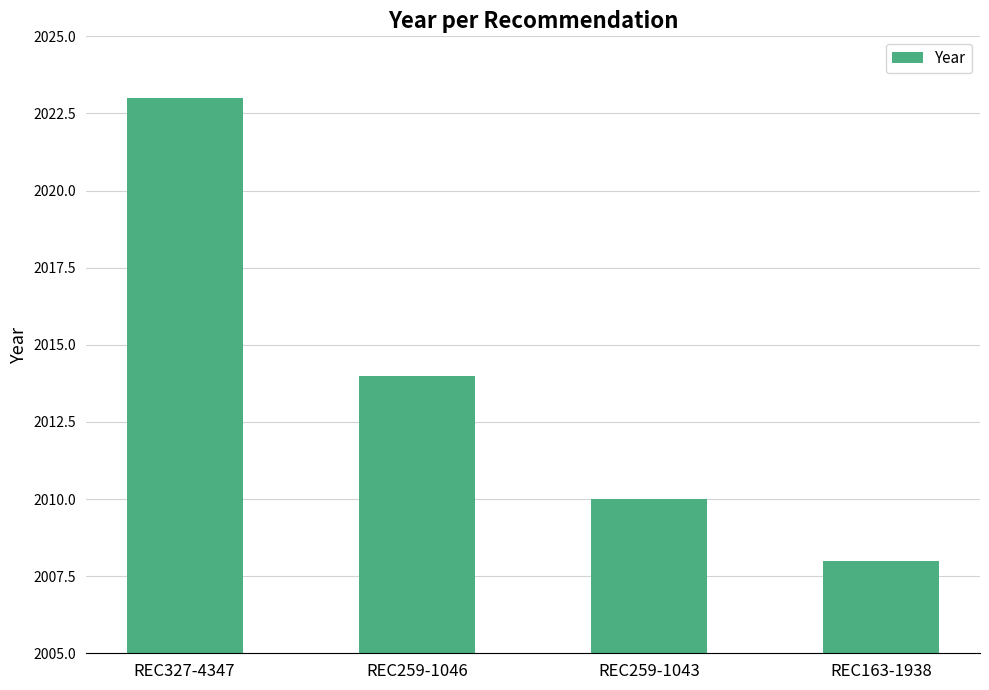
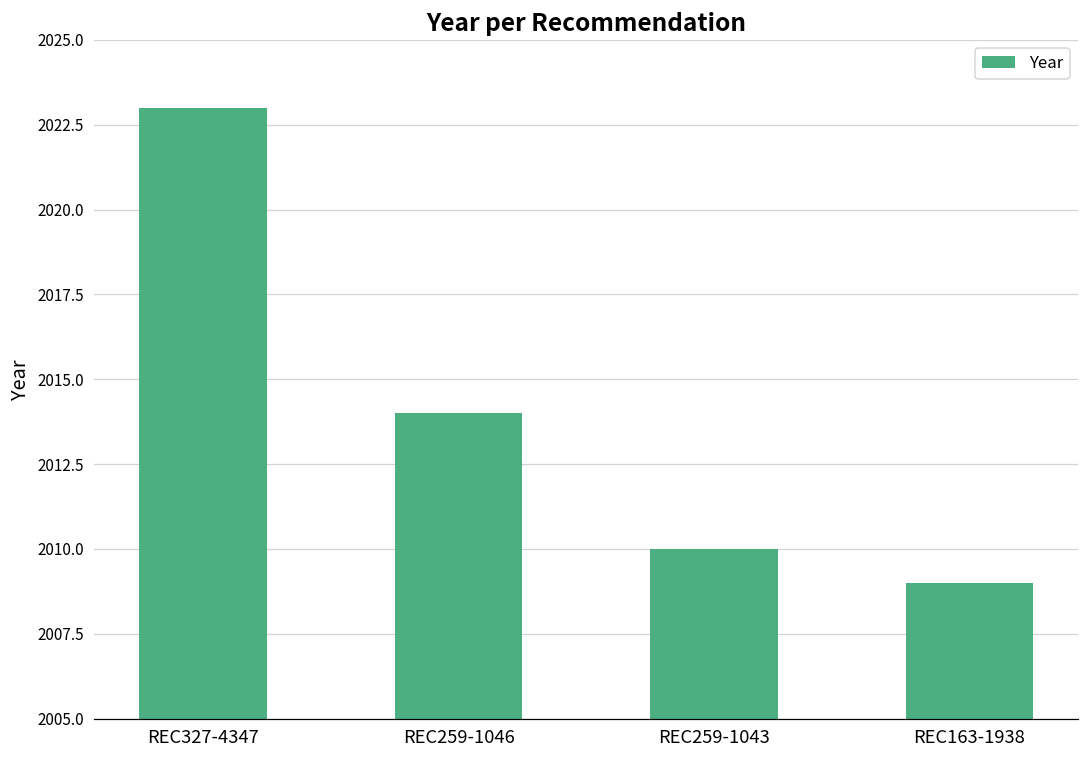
REC163-1938: 2008 -> 2009
